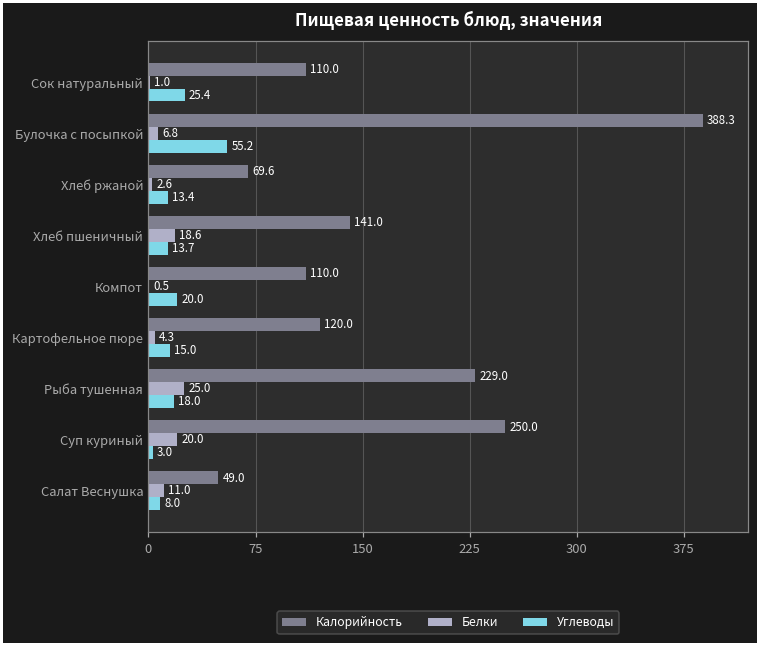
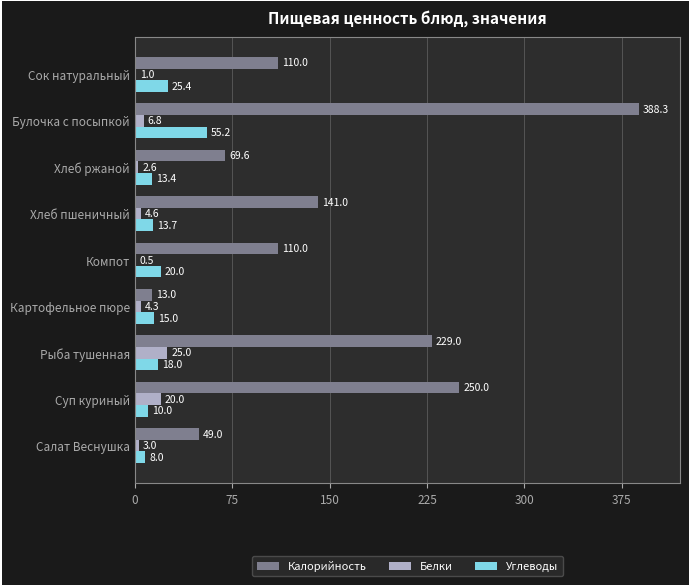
Белки, Хлеб пшеничный: 18.6 -> 4.6
Калорийность, Картофельное пюре: 120.0 -> 13.0
Углеводы, Суп куриный: 3.0 -> 10.0
Белки, Салат Веснушка: 11.0 -> 3.0
